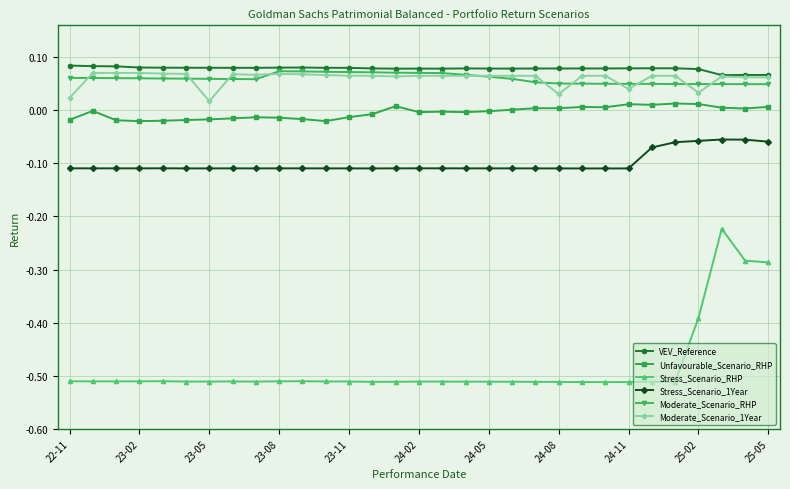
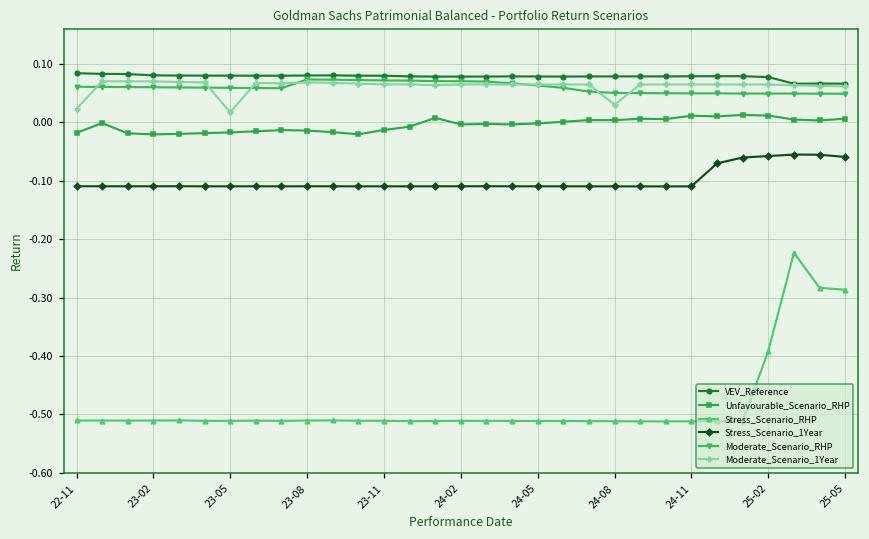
Moderate_Scenario_1Year, 24-11: 0.04 -> 0.06
Moderate_Scenario_1Year, 25-02: 0.03 -> 0.06
